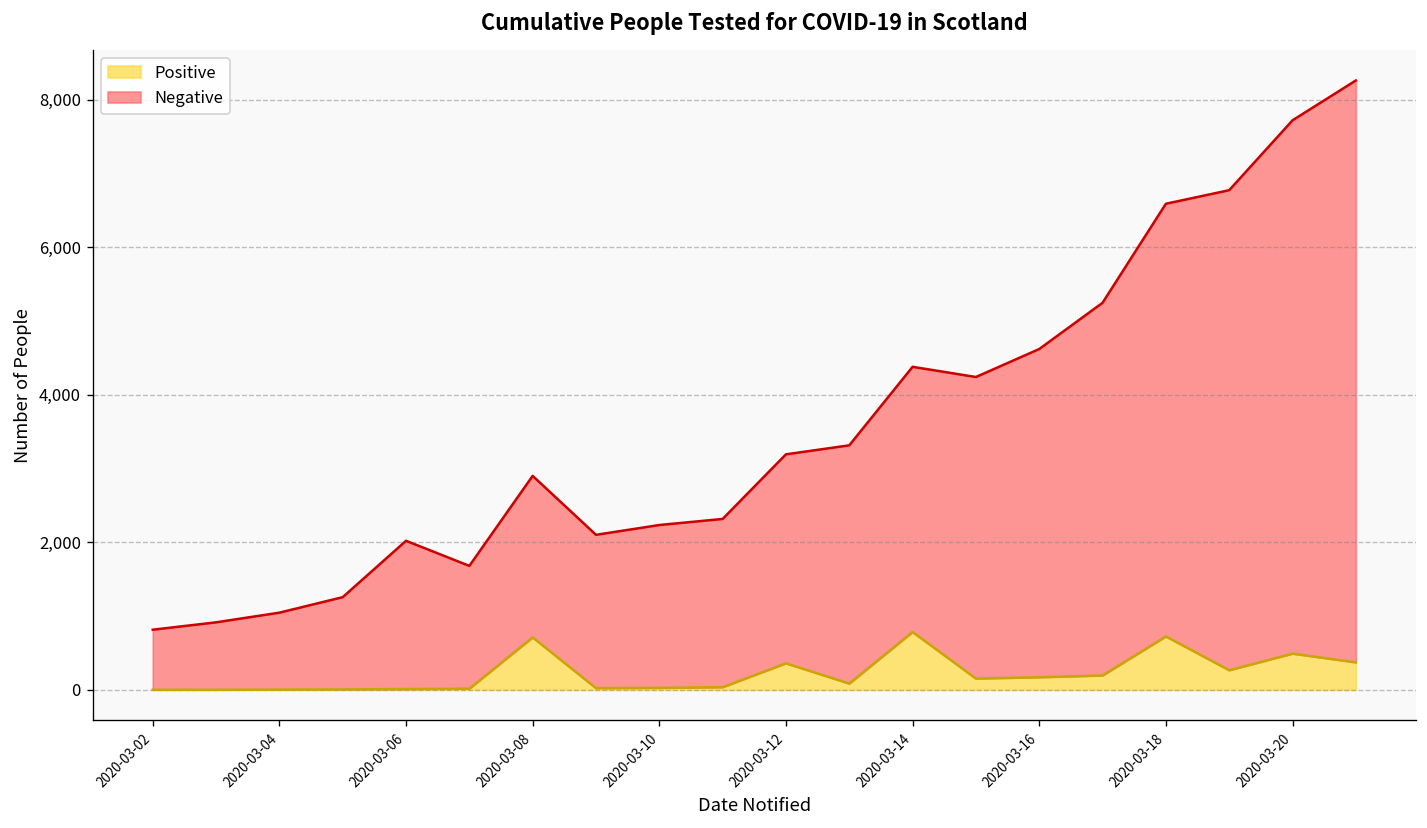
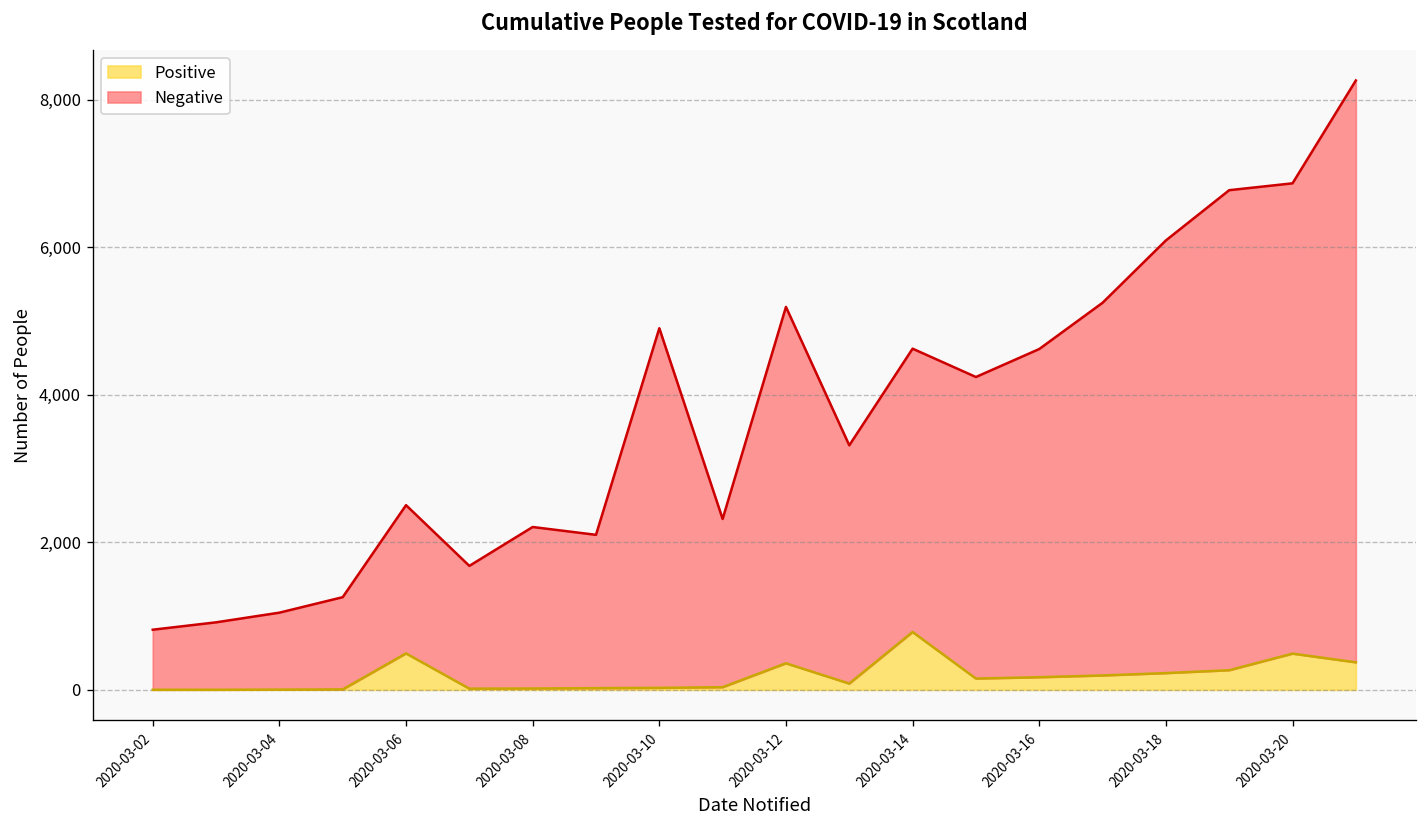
Positive, 2020-03-06: 0 -> 500
Positive, 2020-03-08: 700 -> 0
Negative, 2020-03-10: 2,200 -> 4,900
Negative, 2020-03-12: 2,800 -> 4,800
Negative, 2020-03-14: 3,600 -> 3,800
Positive, 2020-03-18: 700 -> 200
Negative, 2020-03-20: 7,200 -> 6,400
